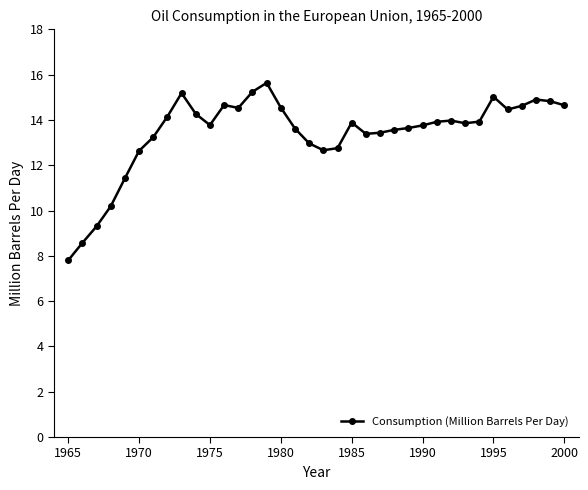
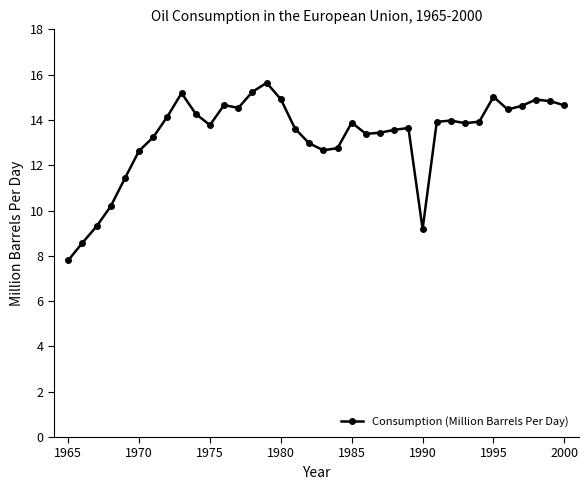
1980: 14.5 -> 14.9
1990: 13.8 -> 9.2
